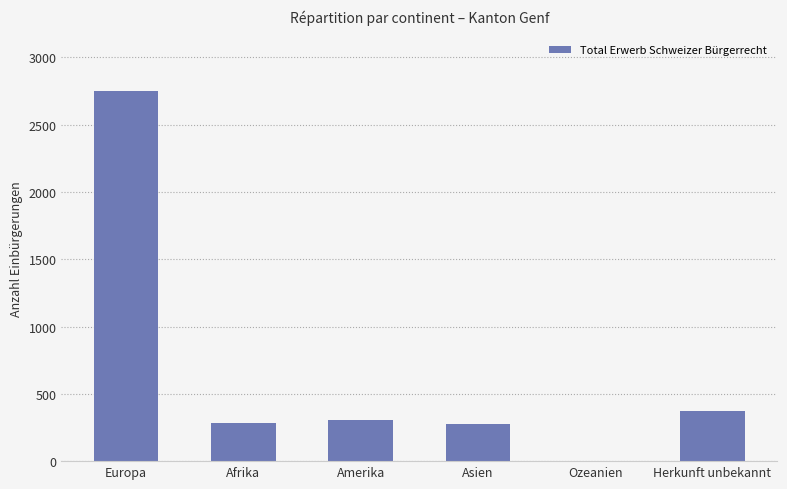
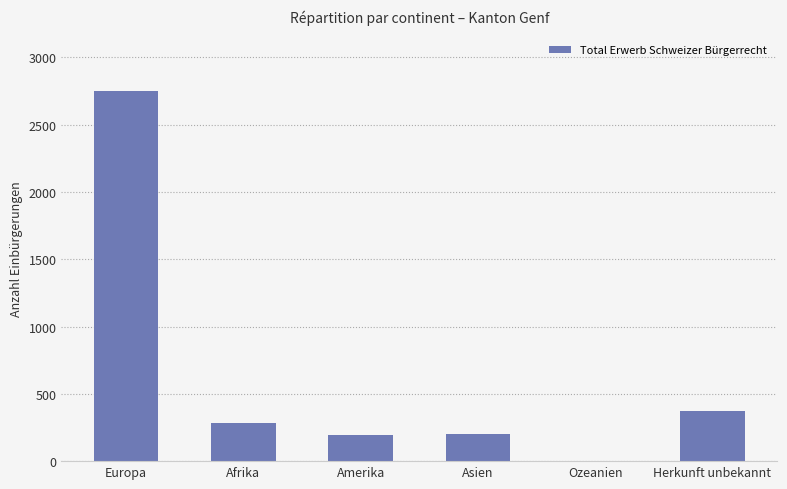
Amerika: 310 -> 200
Asien: 270 -> 200
